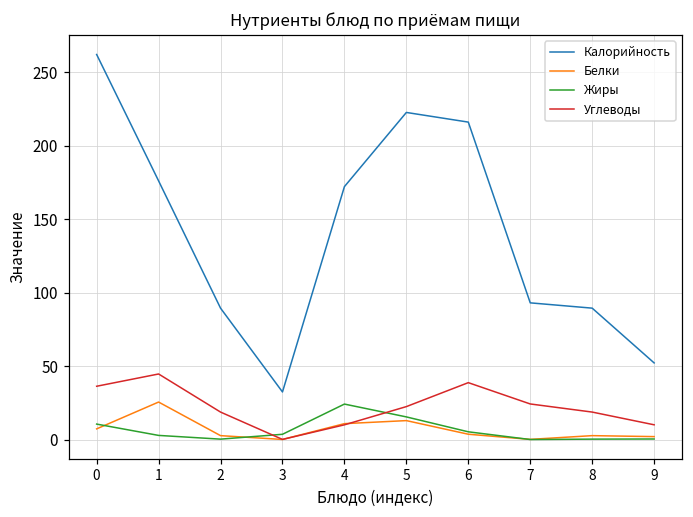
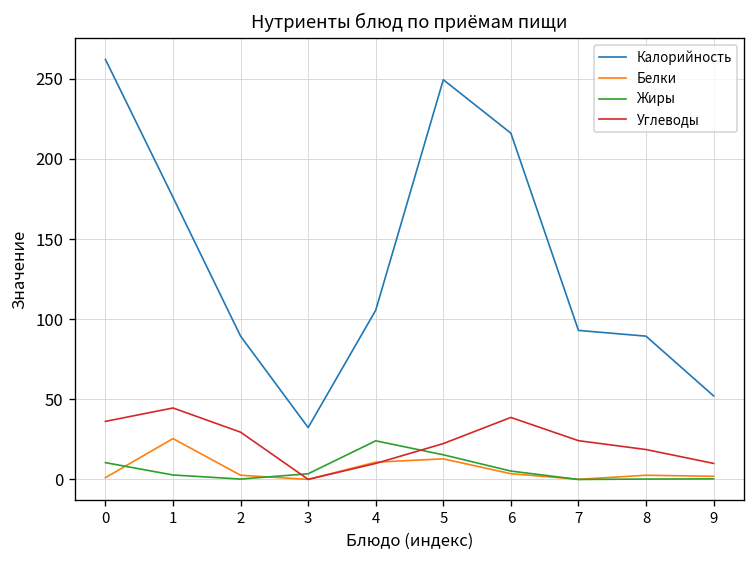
Белки, 0: 7 -> 1
Углеводы, 2: 19 -> 30
Калорийность, 4: 172 -> 106
Калорийность, 5: 223 -> 249
